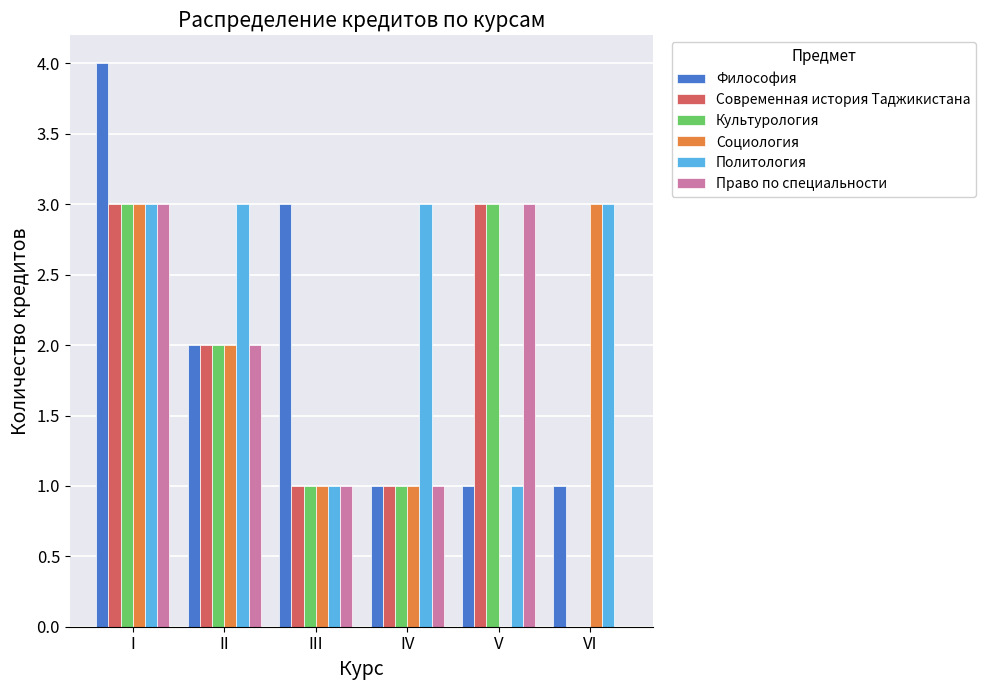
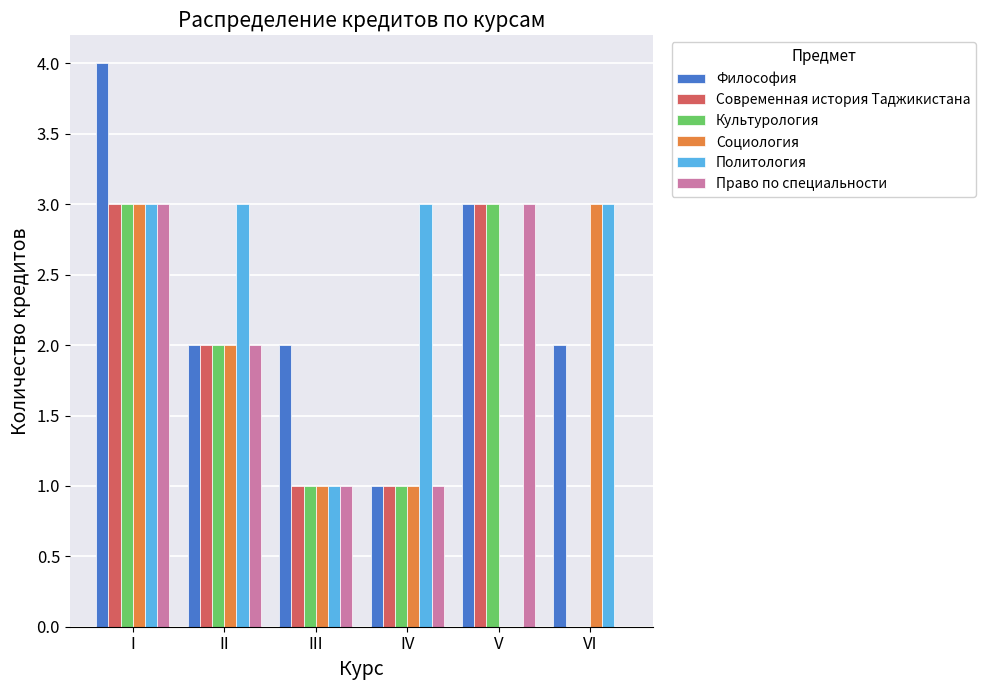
Философия, III: 3 -> 2
Философия, V: 1 -> 3
Политология, V: 1 -> 0
Философия, VI: 1 -> 2
